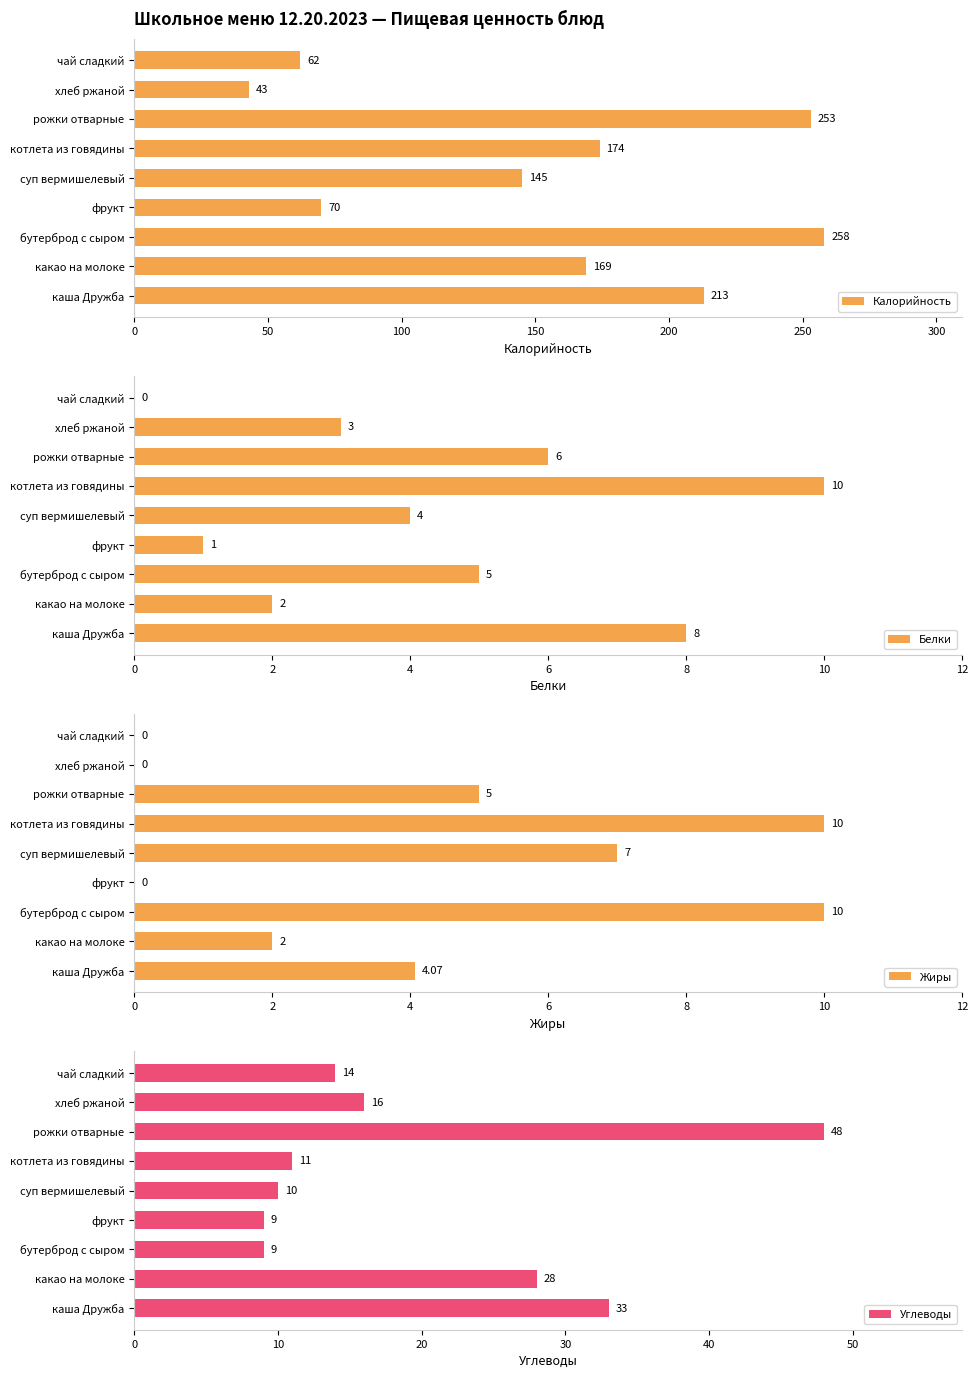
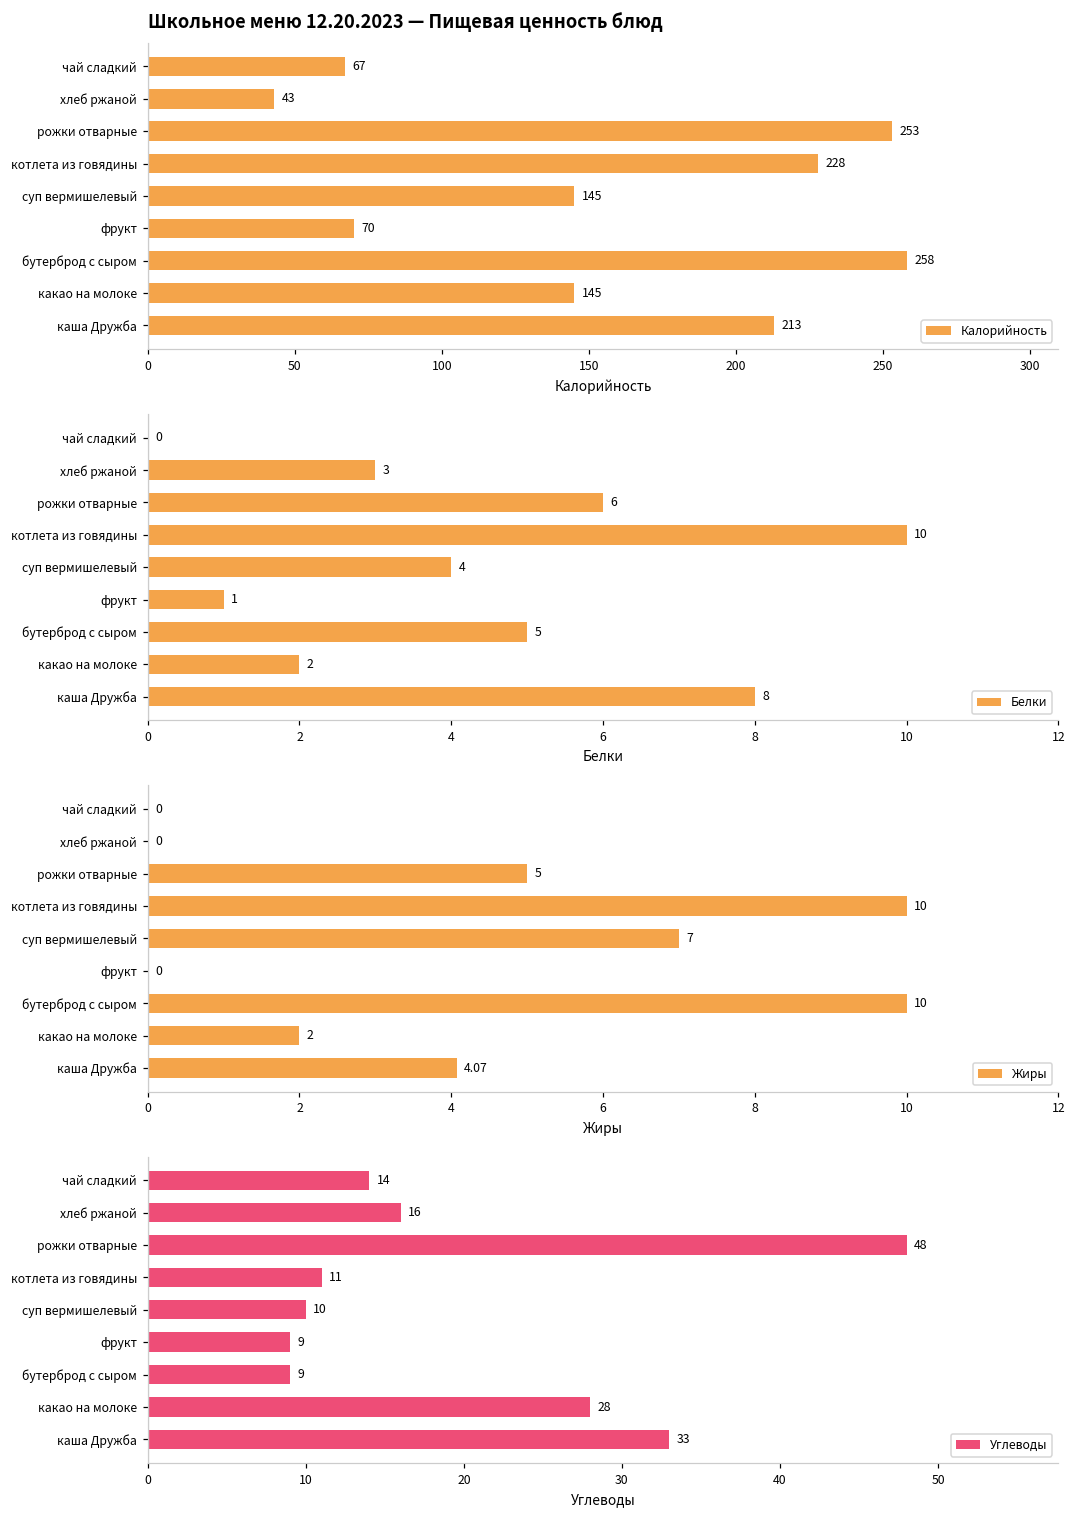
Школьное меню 12.20.2023 — Пищевая ценность блюд, чай сладкий: 62 -> 67
Школьное меню 12.20.2023 — Пищевая ценность блюд, котлета из говядины: 174 -> 228
Школьное меню 12.20.2023 — Пищевая ценность блюд, какао на молоке: 169 -> 145
